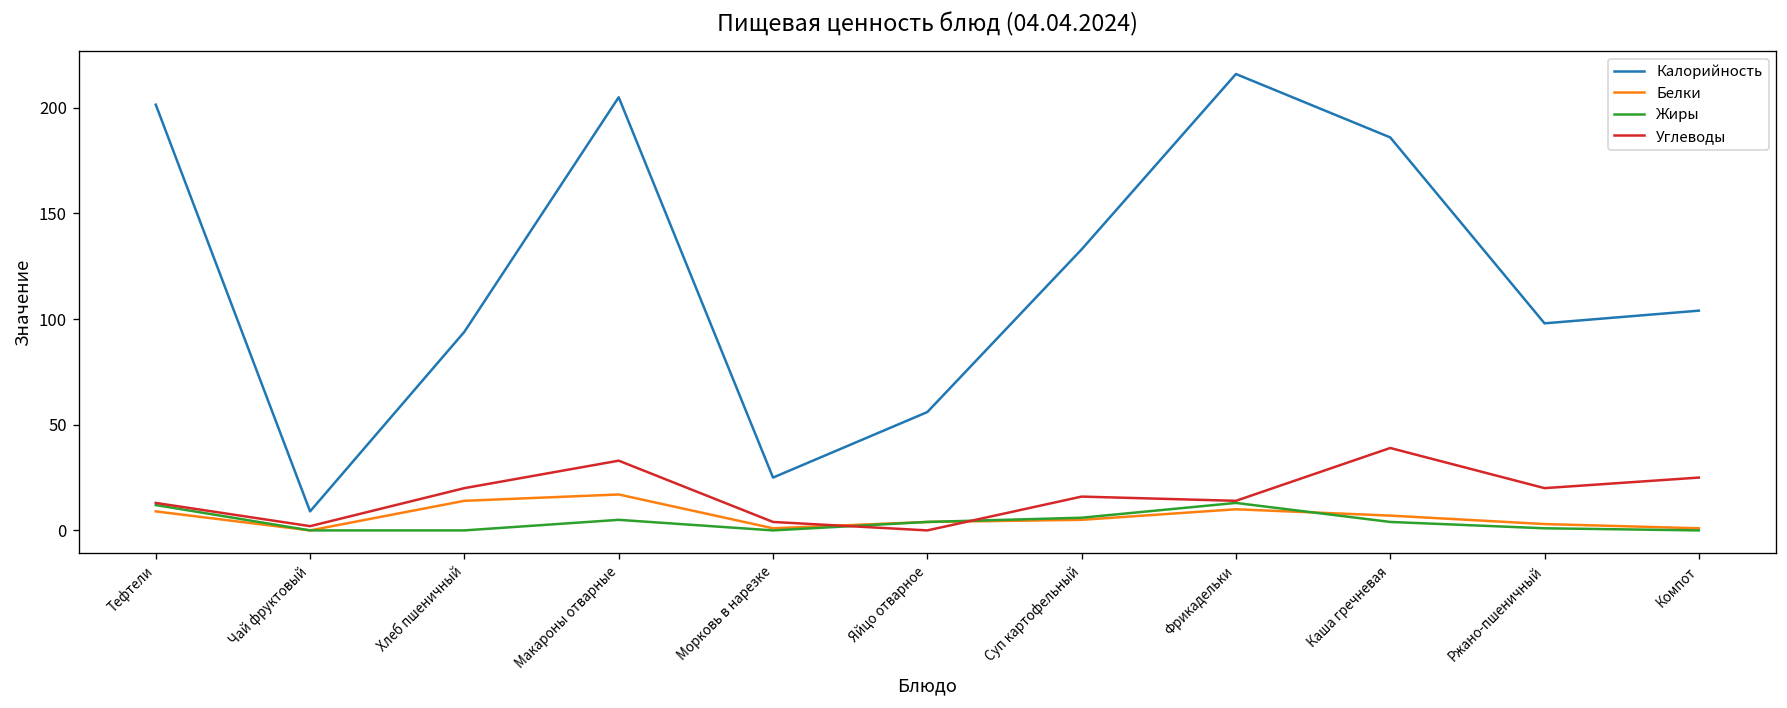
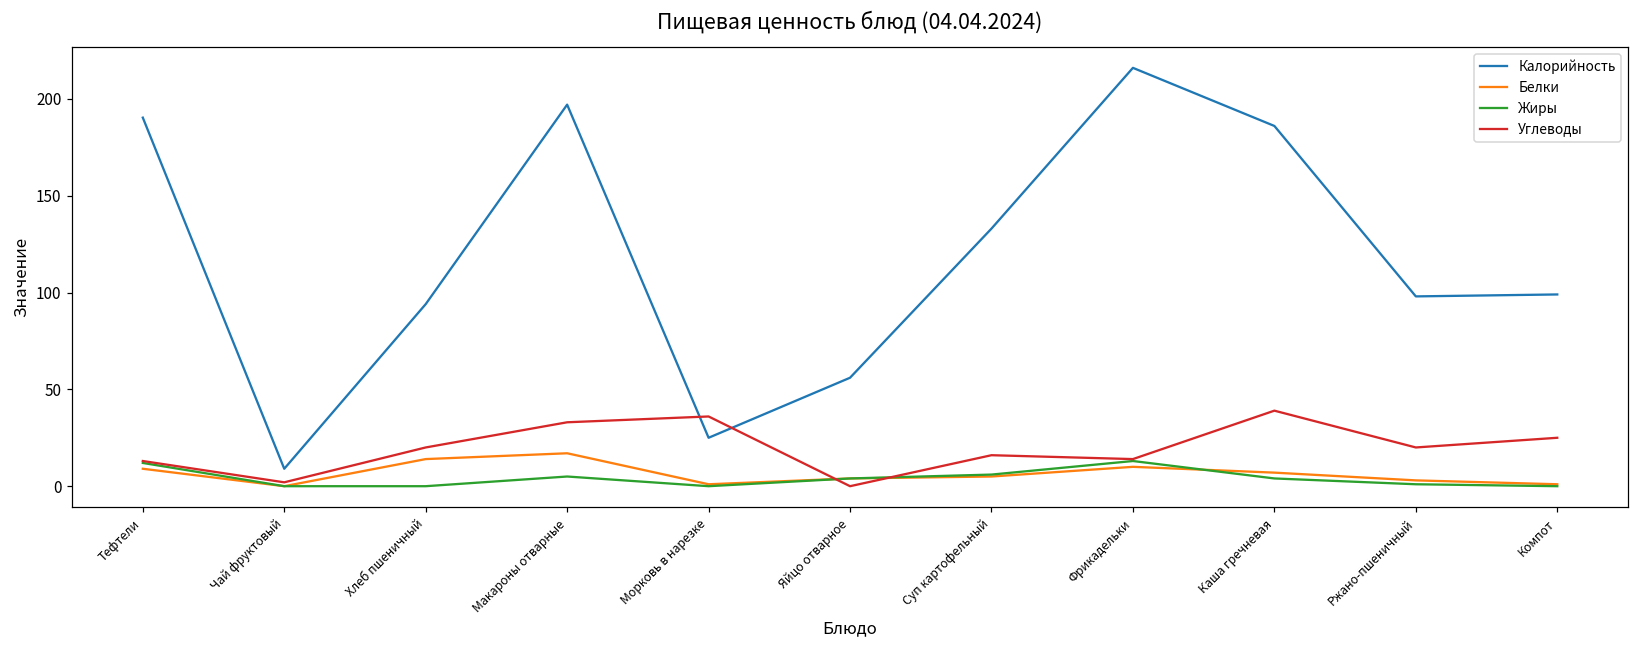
Калорийность, Тефтели: 202 -> 190
Калорийность, Макароны отварные: 205 -> 197
Углеводы, Морковь в нарезке: 4 -> 36
Калорийность, Компот: 104 -> 99
